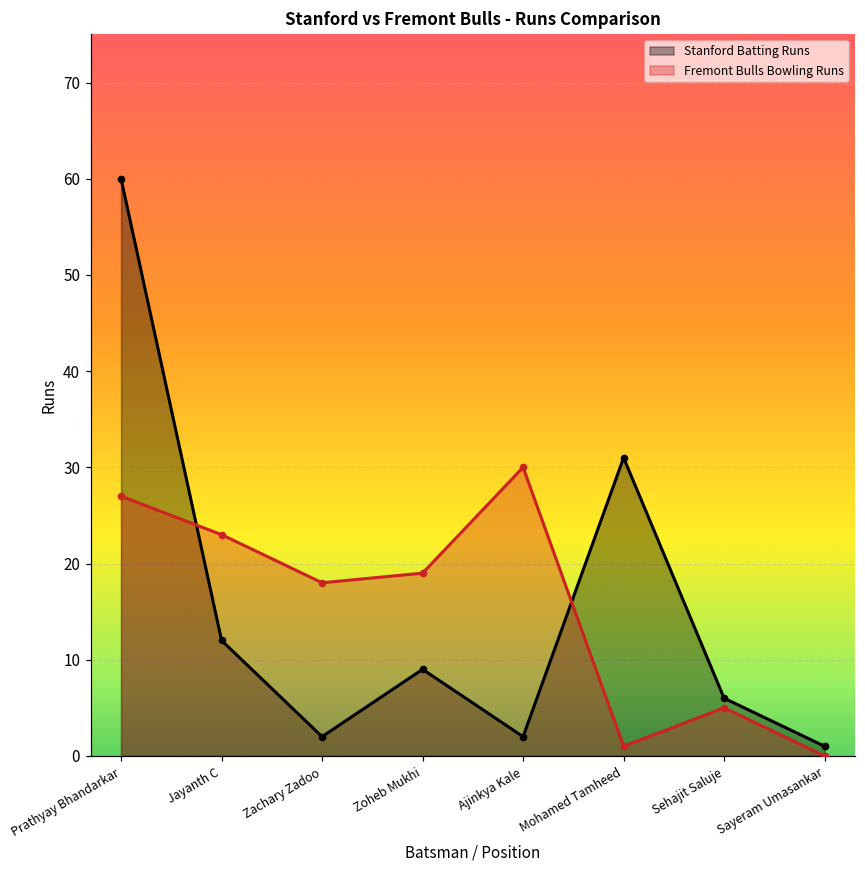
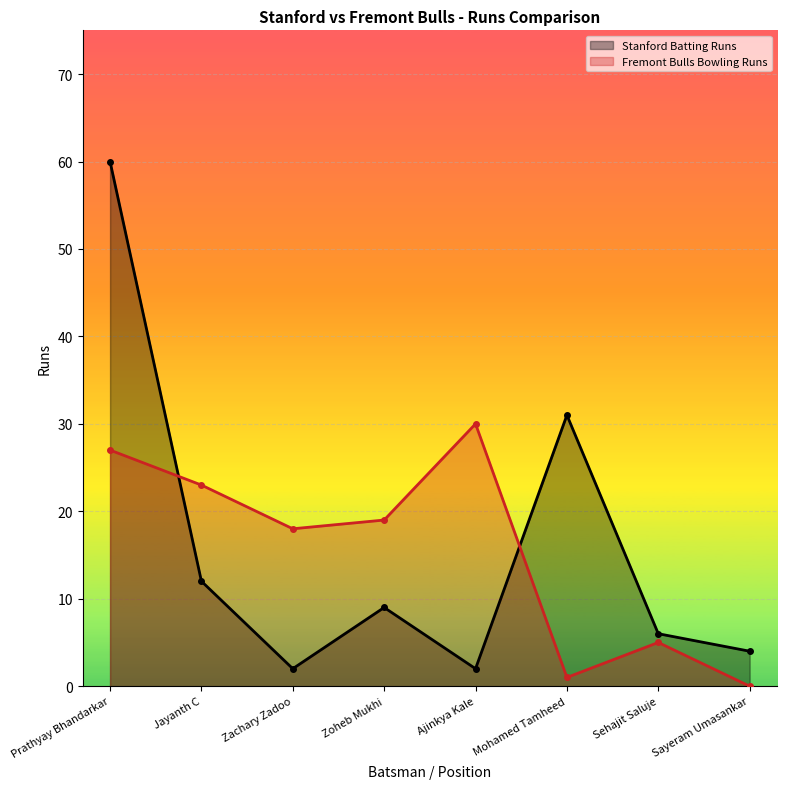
Stanford Batting Runs, Sayeram Umasankar: 1 -> 4
